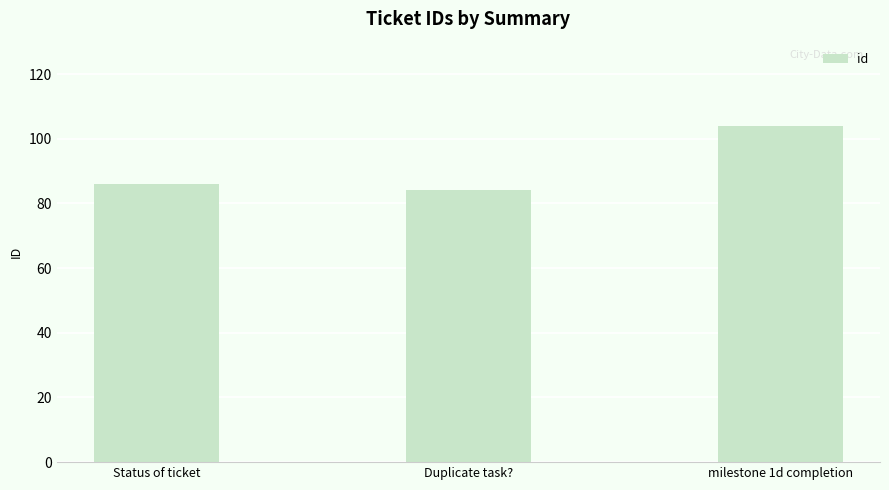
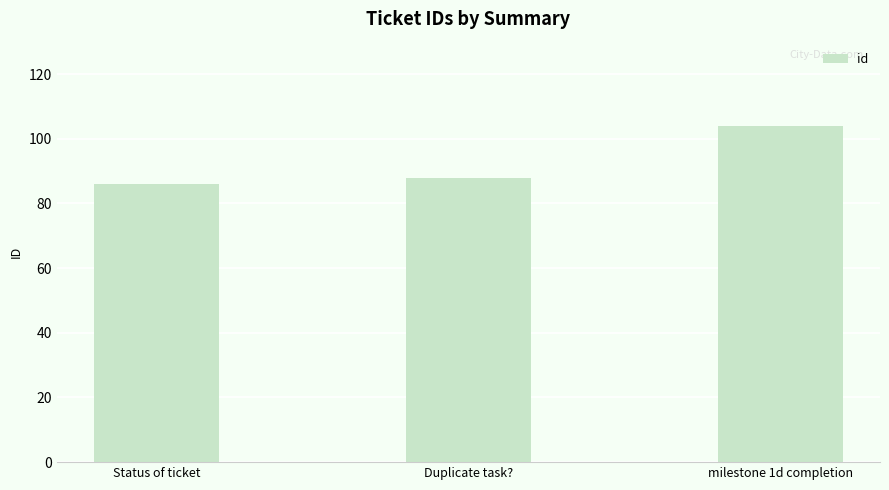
Duplicate task?: 84 -> 88
